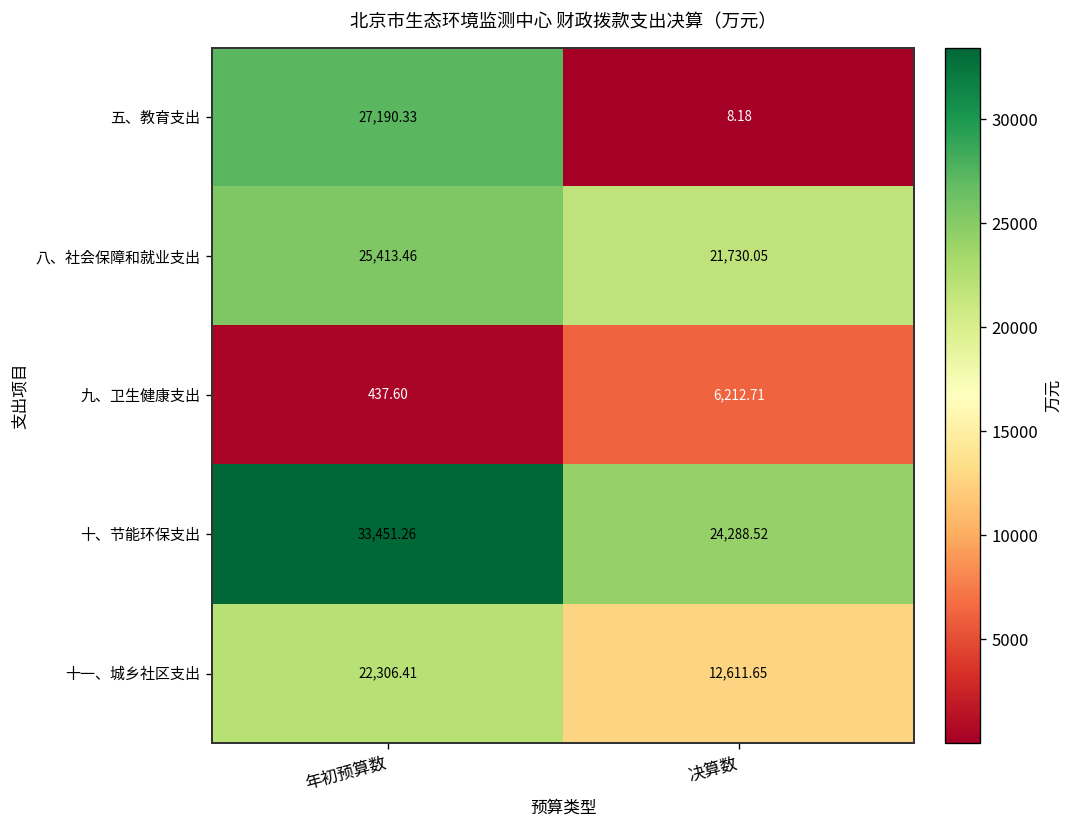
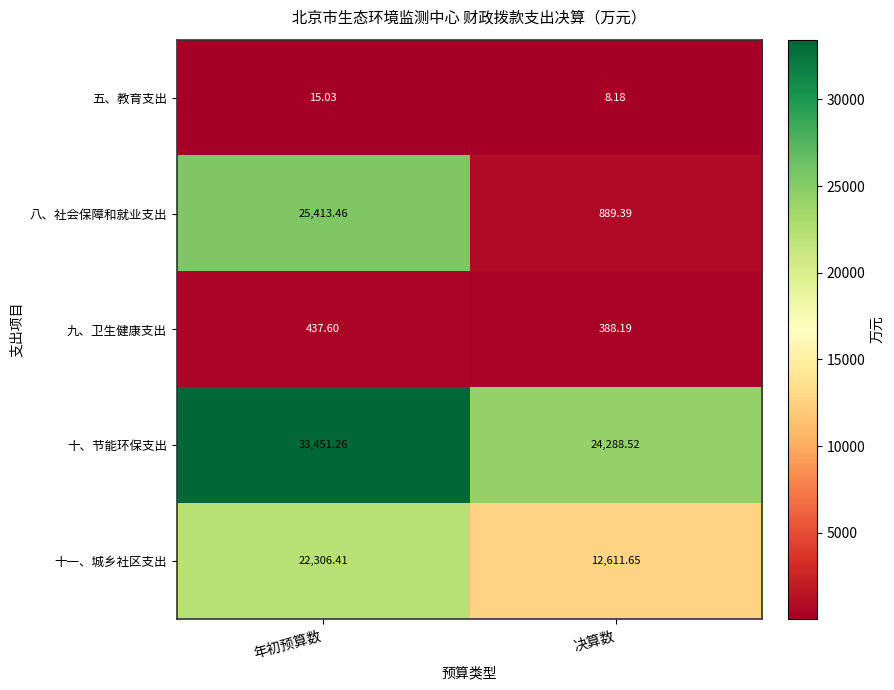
五、教育支出, 年初预算数: 27,190.33 -> 15.03
八、社会保障和就业支出, 决算数: 21,730.05 -> 889.39
九、卫生健康支出, 决算数: 6,212.71 -> 388.19
